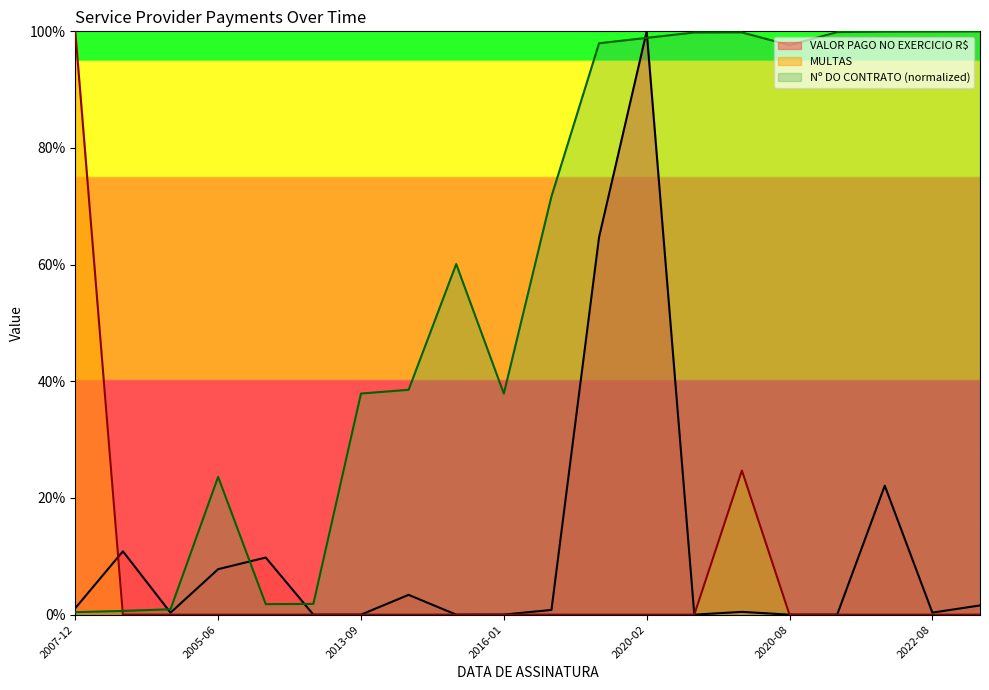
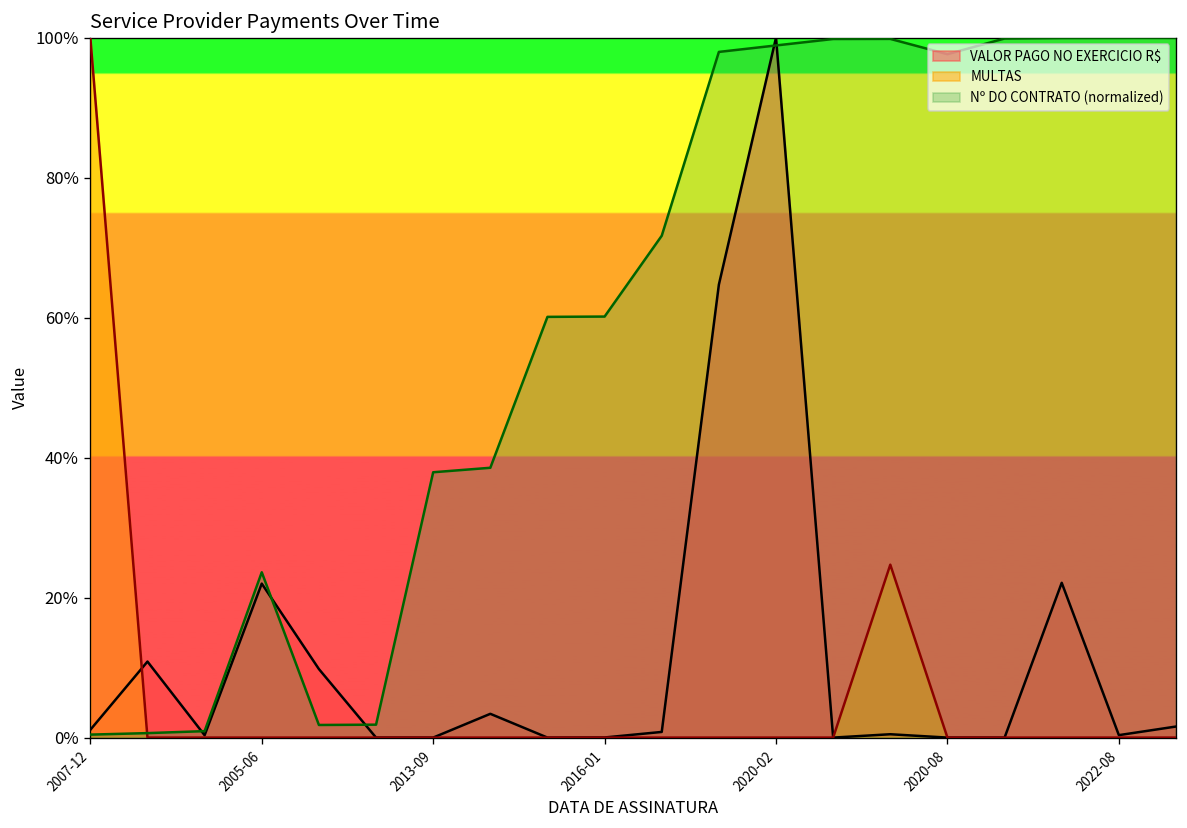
VALOR PAGO NO EXERCICIO R$, 2005-06: 8% -> 22%
Nº DO CONTRATO (normalized), 2016-01: 38% -> 60%
